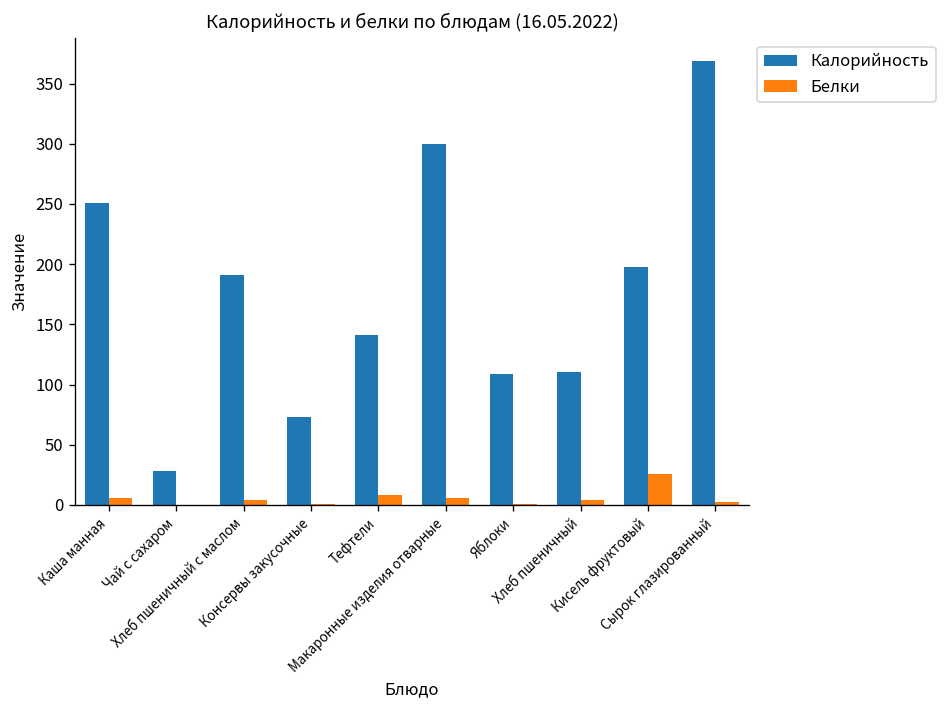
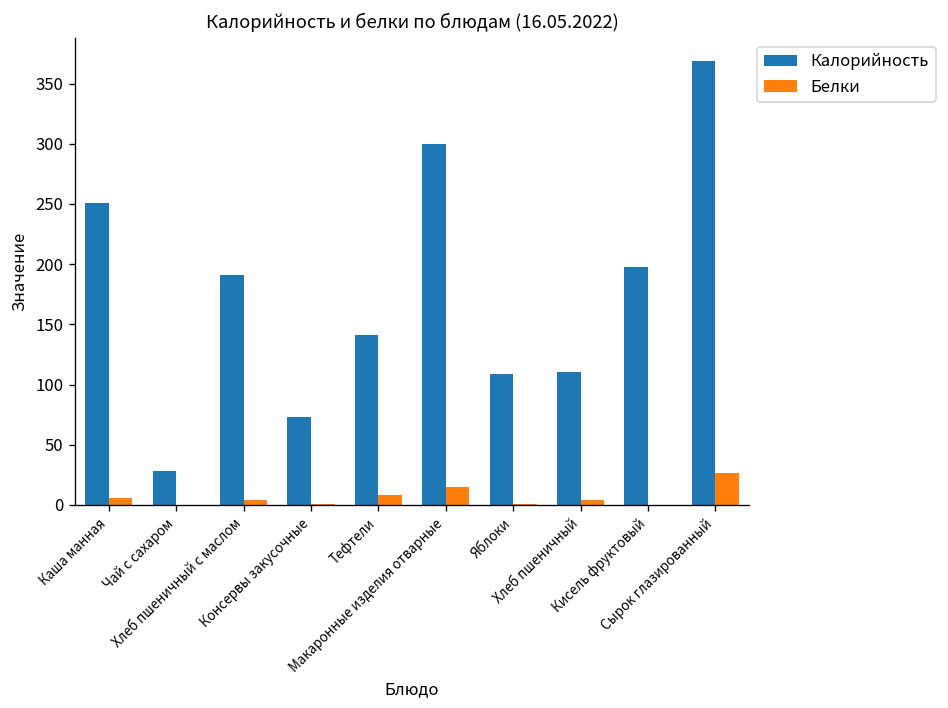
Белки, Макаронные изделия отварные: 6 -> 15
Белки, Кисель фруктовый: 26 -> 0
Белки, Сырок глазированный: 3 -> 26
